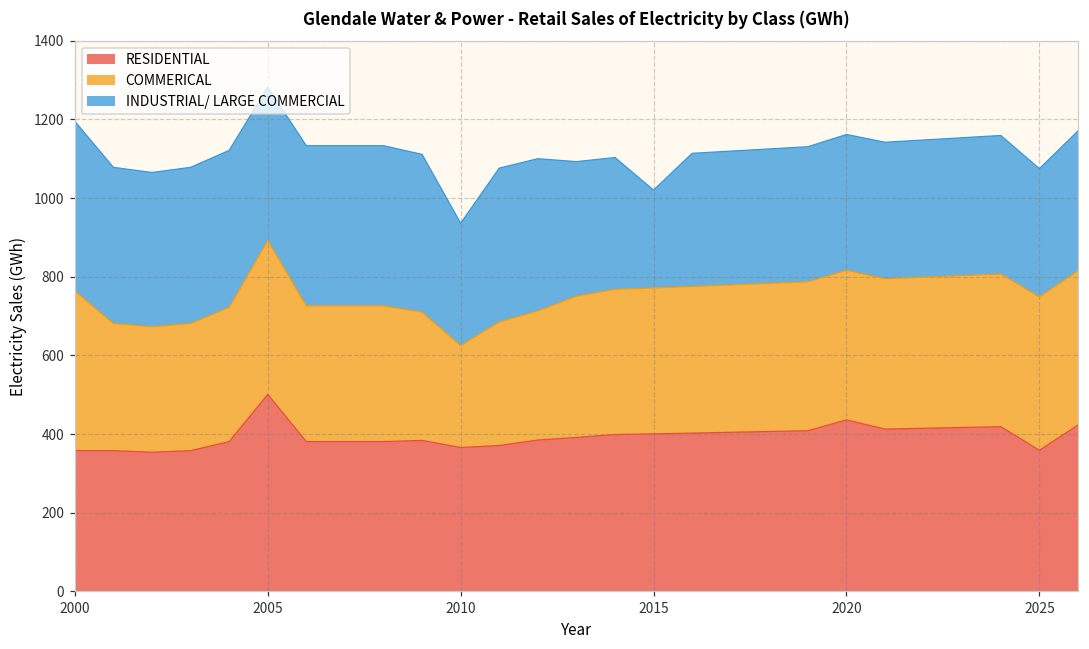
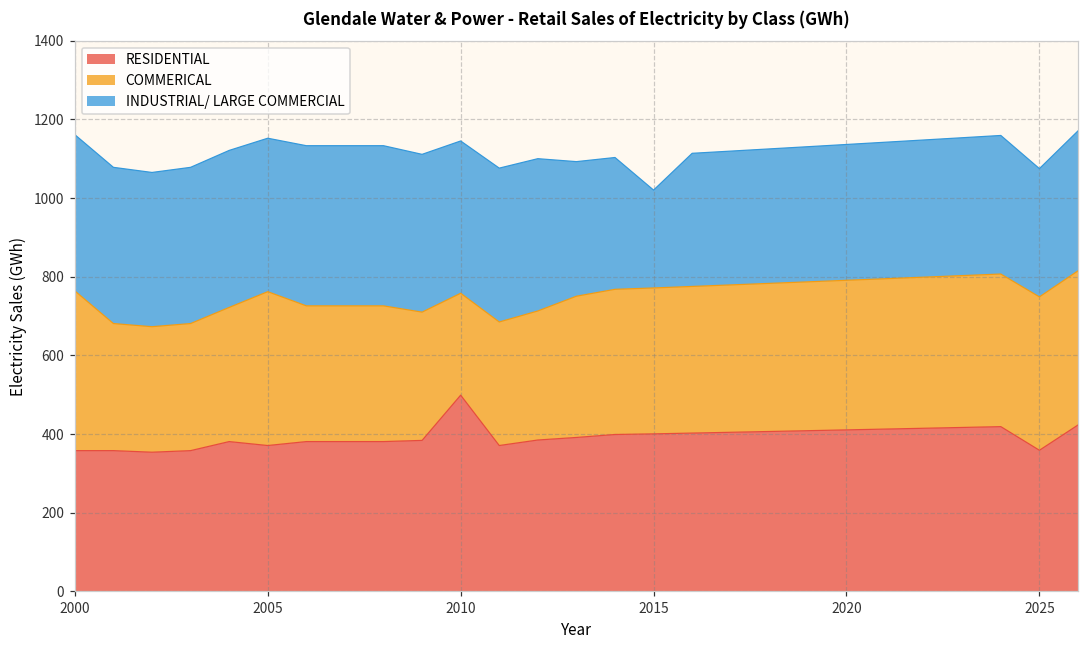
INDUSTRIAL/ LARGE COMMERCIAL, 2000: 430 -> 400
RESIDENTIAL, 2005: 500 -> 370
RESIDENTIAL, 2010: 370 -> 500
INDUSTRIAL/ LARGE COMMERCIAL, 2010: 310 -> 390
RESIDENTIAL, 2020: 440 -> 410
